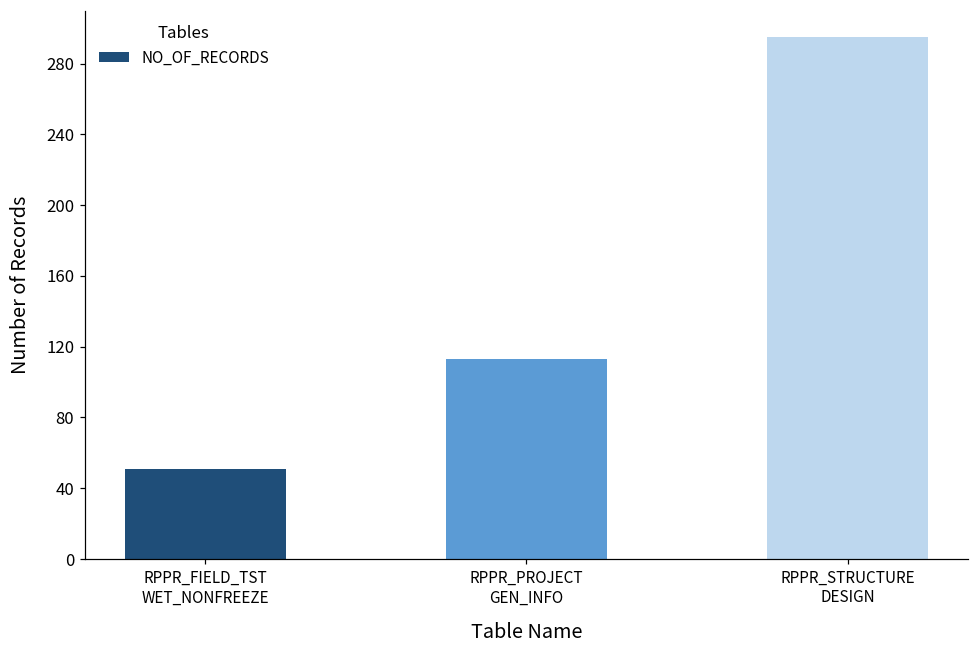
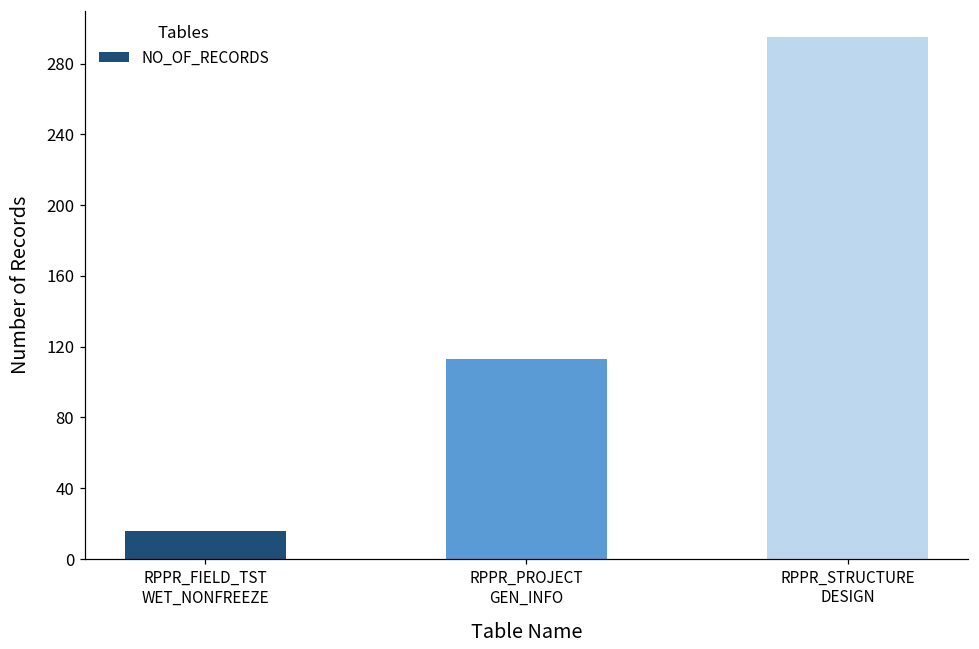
RPPR_FIELD_TST WET_NONFREEZE: 51 -> 16
